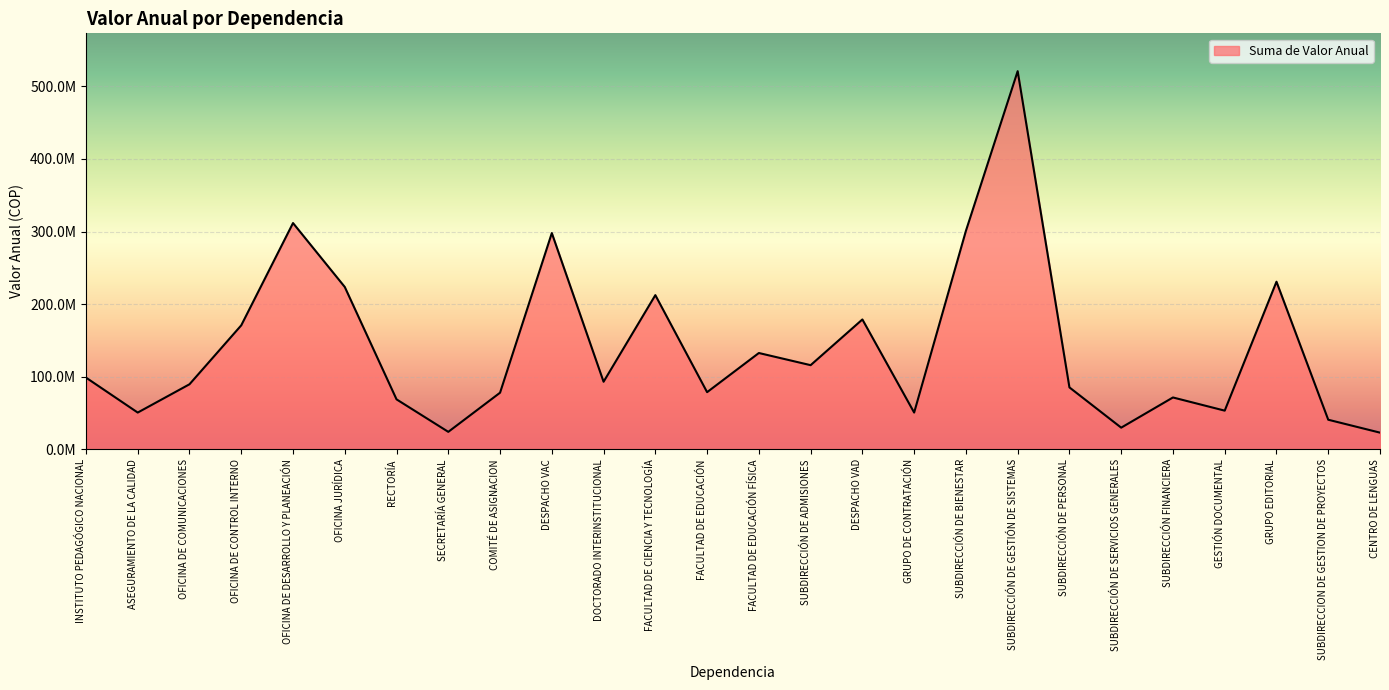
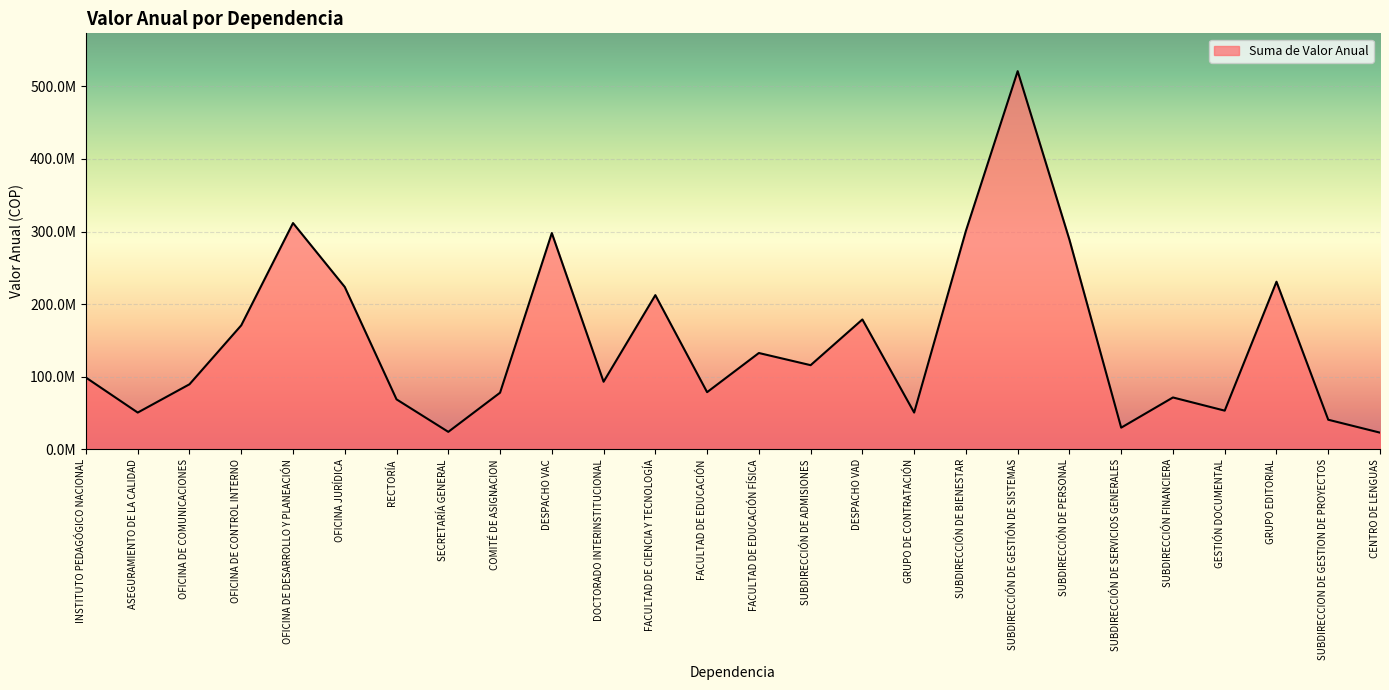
SUBDIRECCIÓN DE PERSONAL: 90000000 -> 290000000
